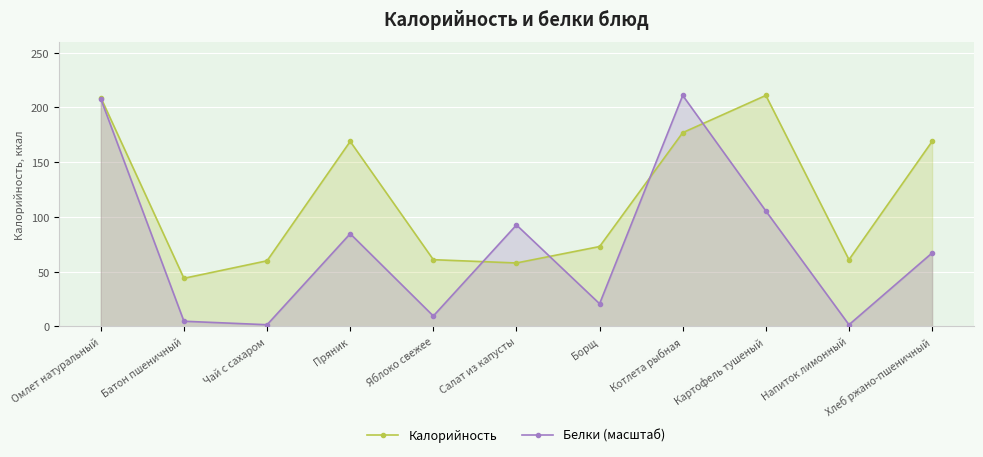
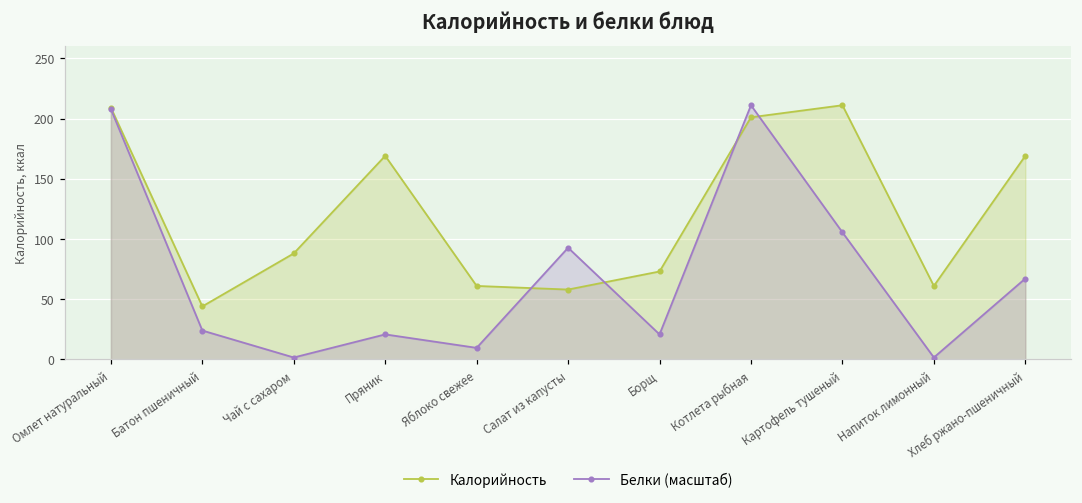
Белки (масштаб), Батон пшеничный: 5 -> 24
Калорийность, Чай с сахаром: 60 -> 88
Белки (масштаб), Пряник: 85 -> 21
Калорийность, Котлета рыбная: 177 -> 201
